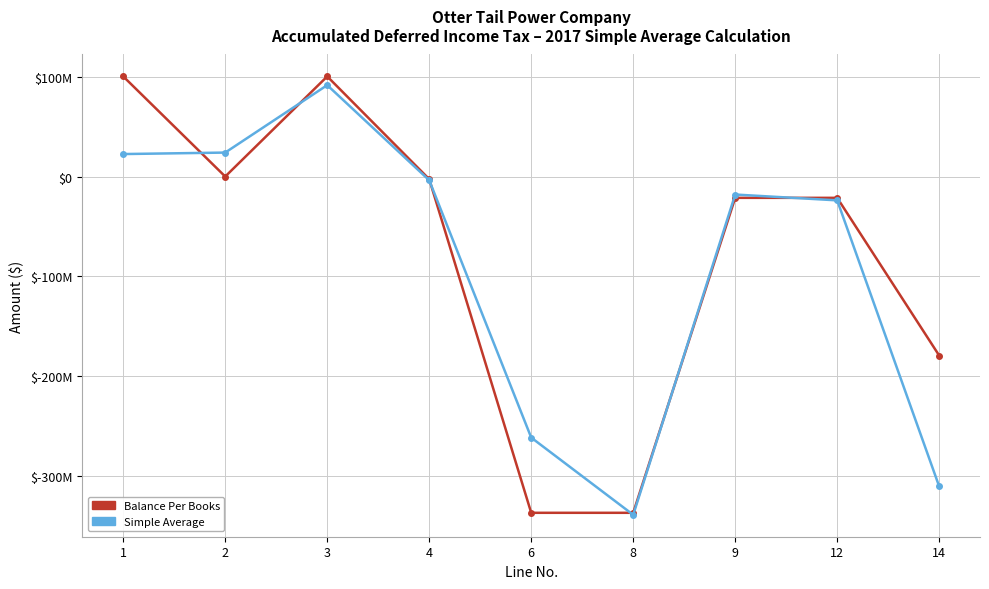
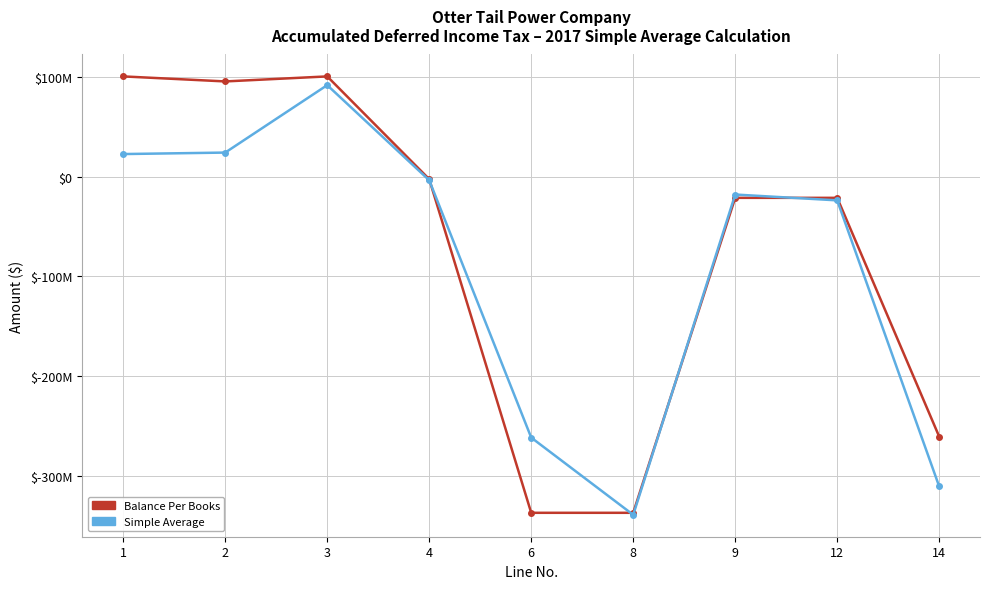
Balance Per Books, 2: $0 -> $100000000
Balance Per Books, 14: $-180000000 -> $-260000000
